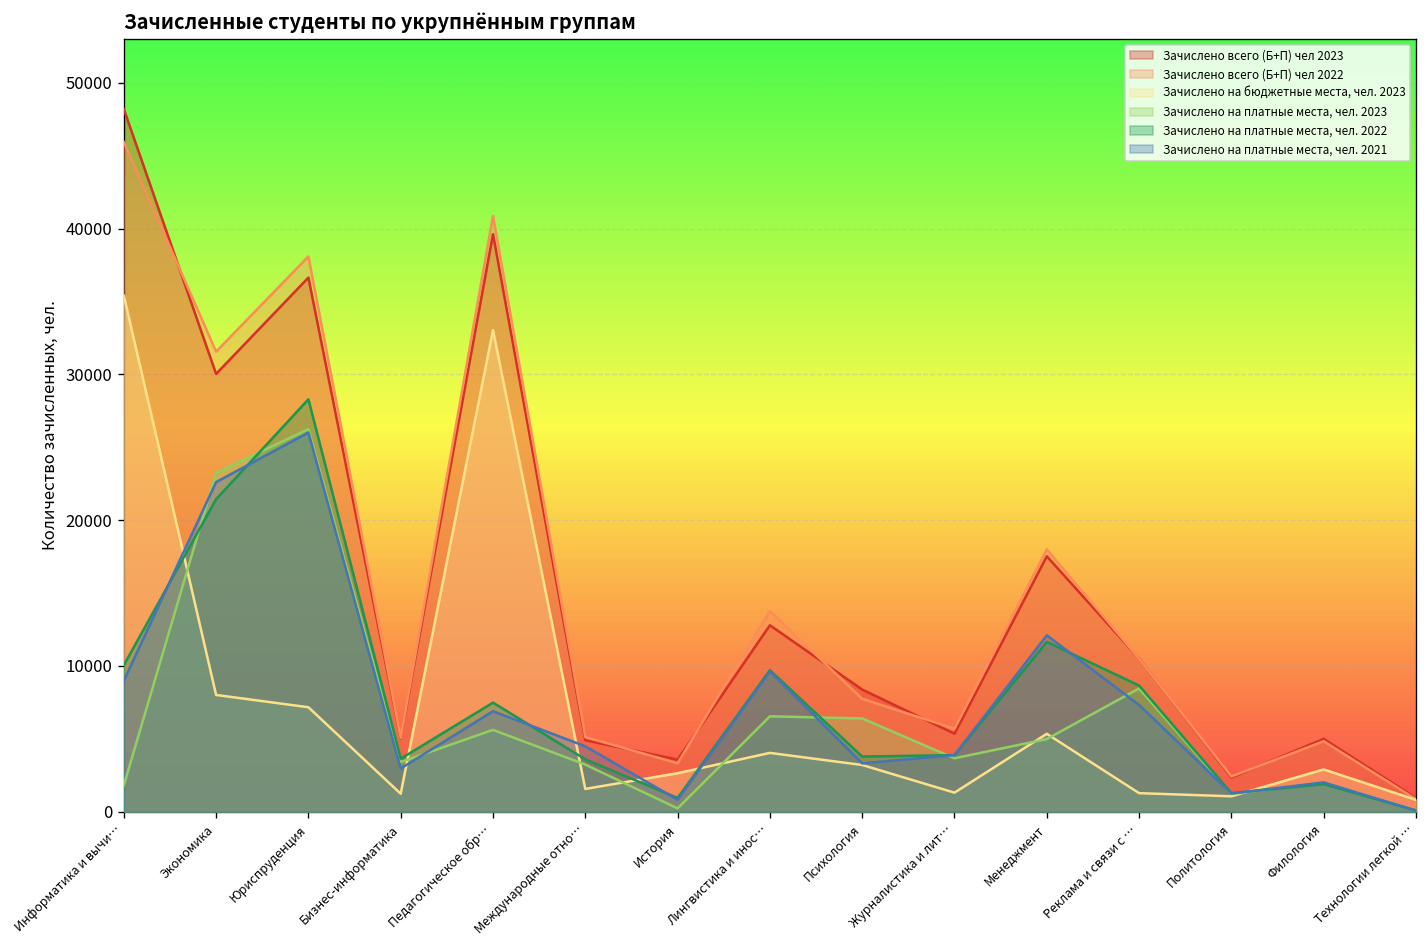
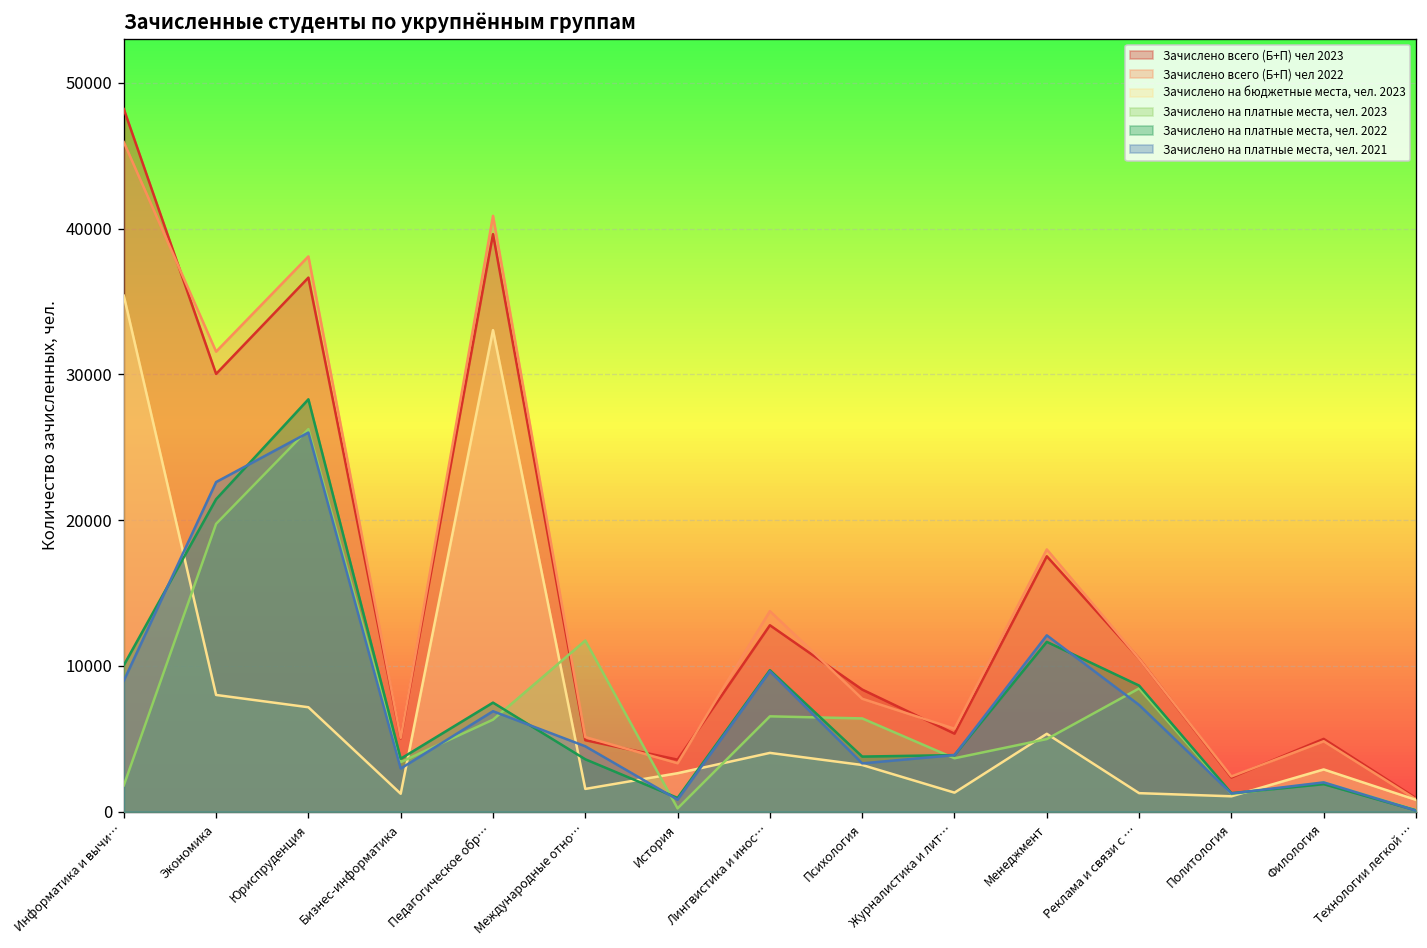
Зачислено на платные места, чел. 2023, Экономика: 23300 -> 19800
Зачислено на платные места, чел. 2023, Педагогическое обр…: 5600 -> 6300
Зачислено на платные места, чел. 2023, Международные отно…: 3200 -> 11700
